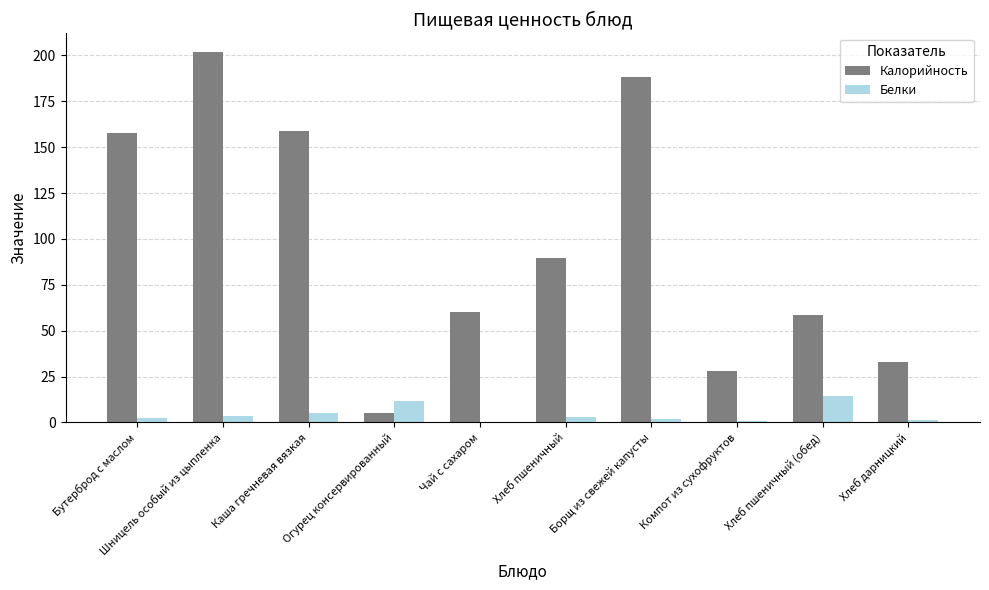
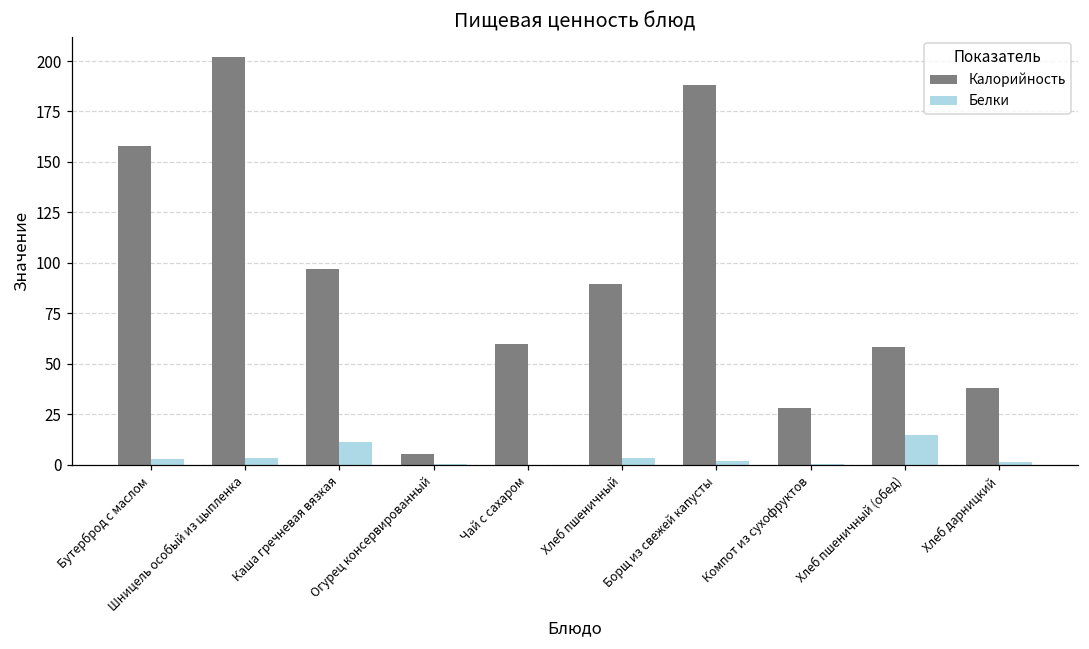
Калорийность, Каша гречневая вязкая: 159 -> 97
Белки, Каша гречневая вязкая: 5 -> 11
Белки, Огурец консервированный: 12 -> 0
Калорийность, Хлеб дарницкий: 33 -> 38
